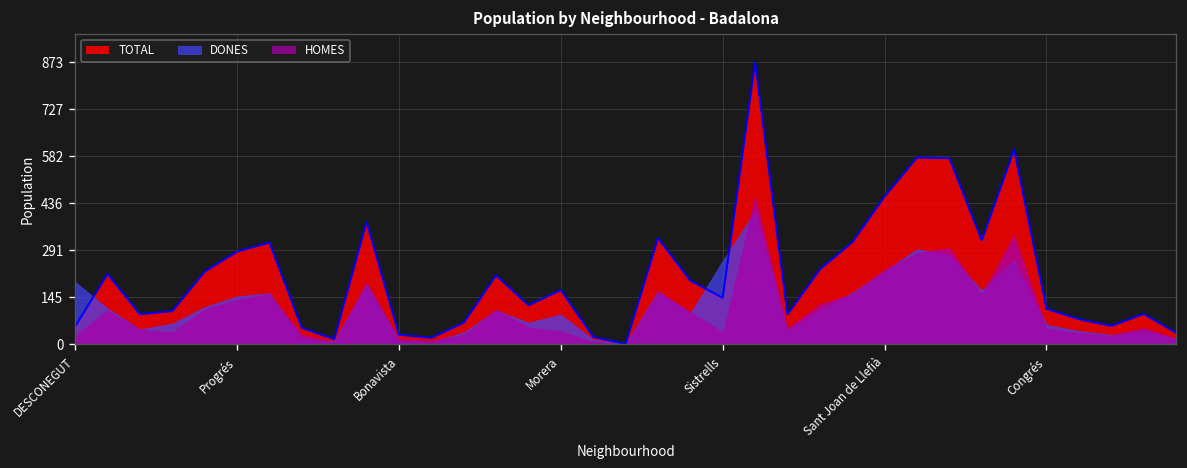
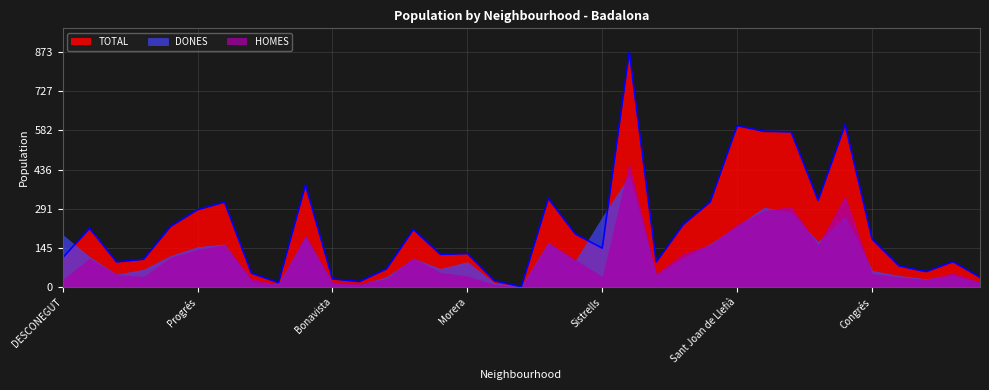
TOTAL, DESCONEGUT: 60 -> 110
TOTAL, Morera: 170 -> 120
TOTAL, Sant Joan de Llefià: 460 -> 600
TOTAL, Congrés: 110 -> 180
